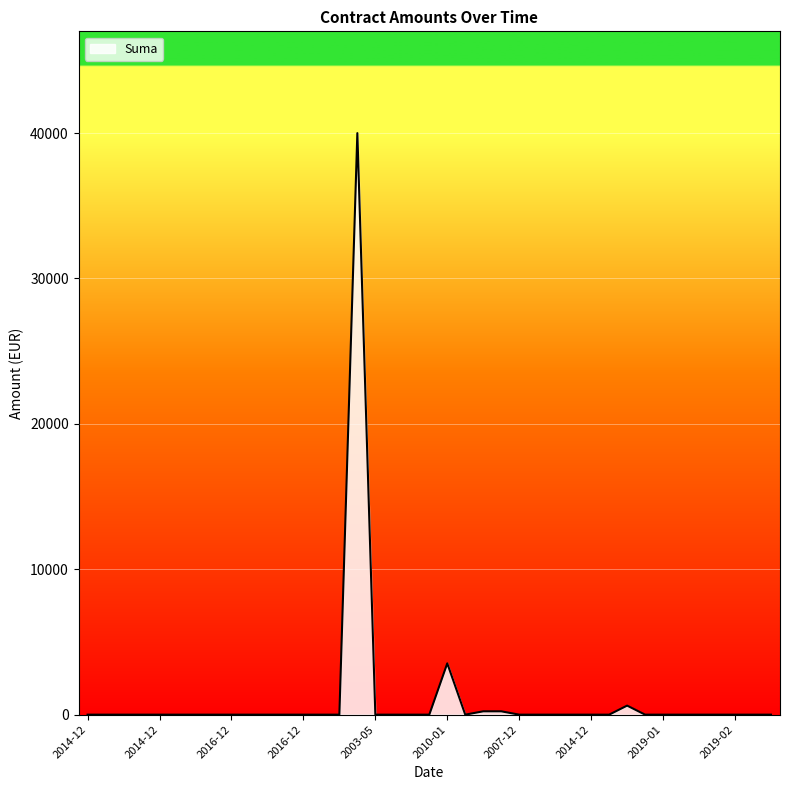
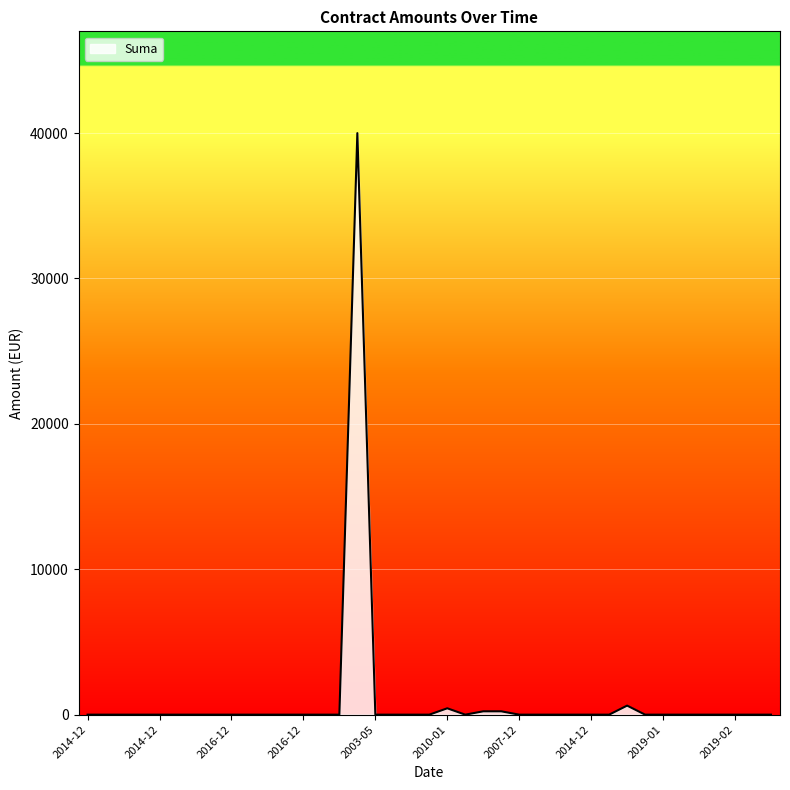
2010-01: 3500 -> 400
